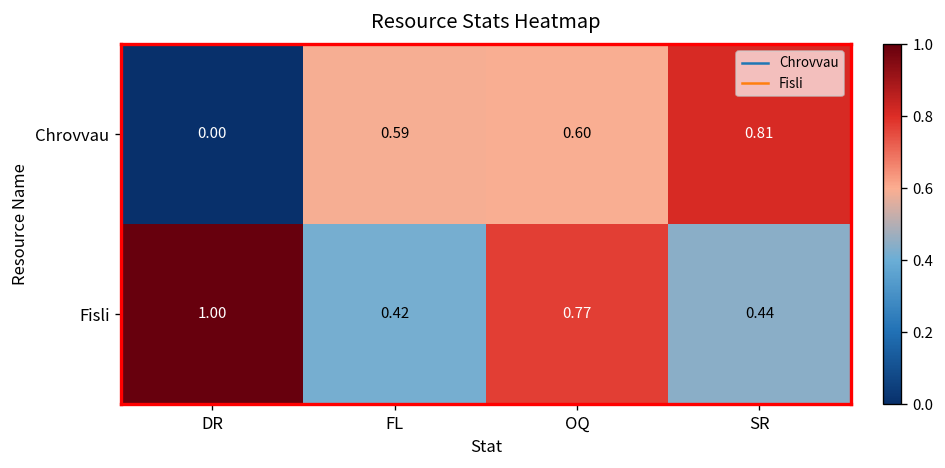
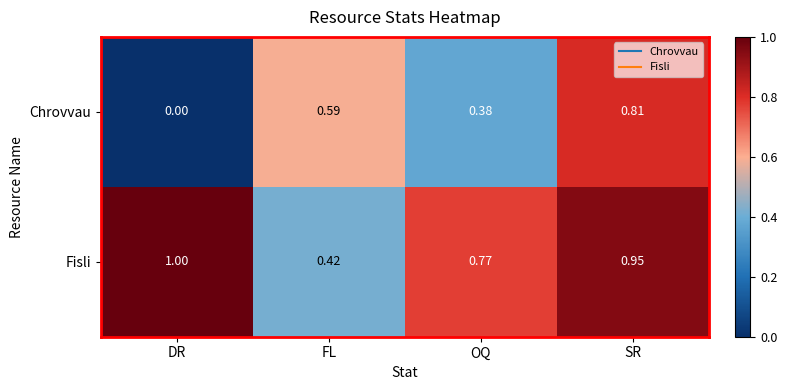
Chrovvau, OQ: 0.60 -> 0.38
Fisli, SR: 0.44 -> 0.95
